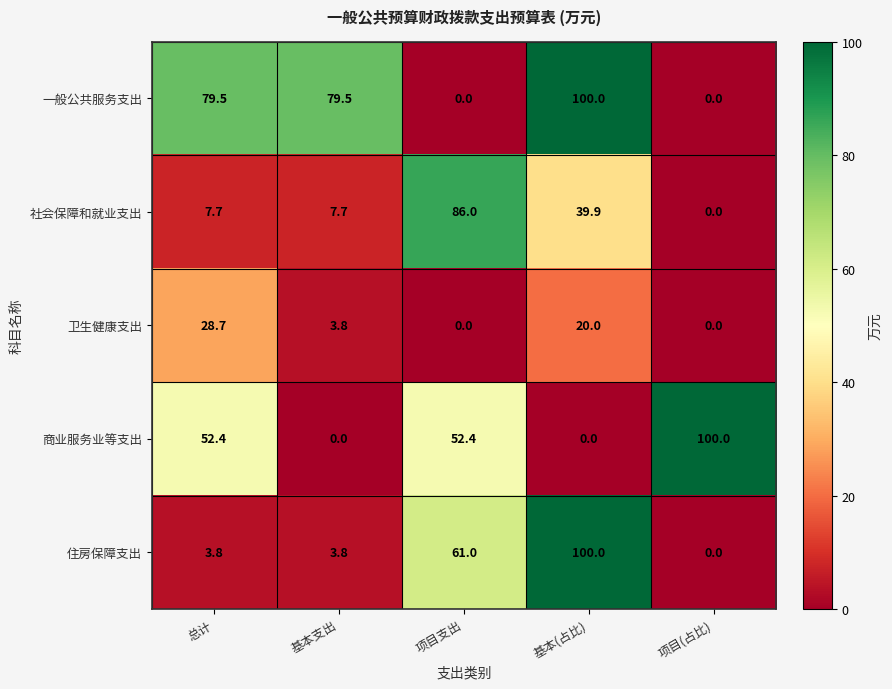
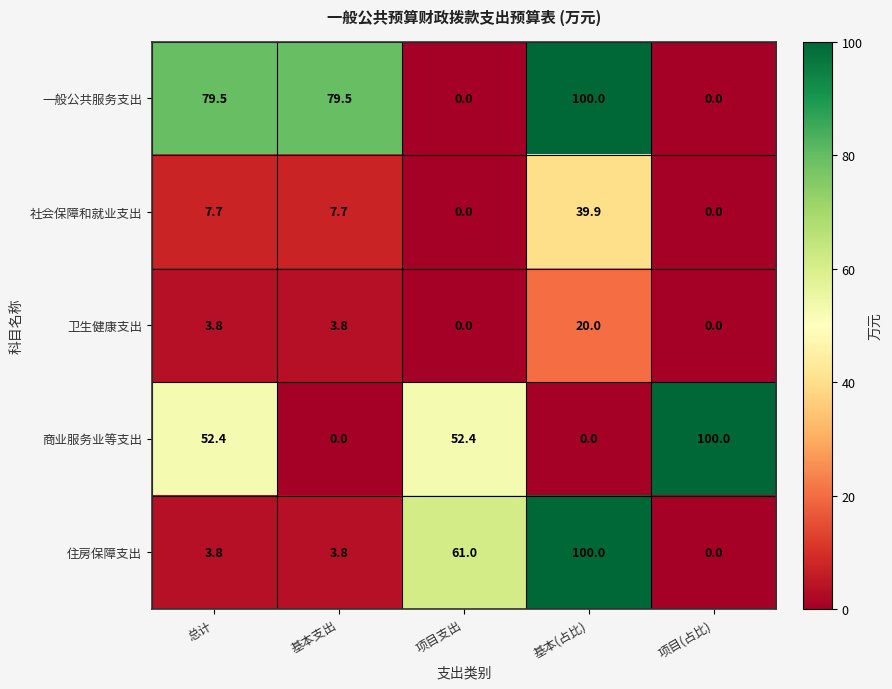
社会保障和就业支出, 项目支出: 86.0 -> 0.0
卫生健康支出, 总计: 28.7 -> 3.8
